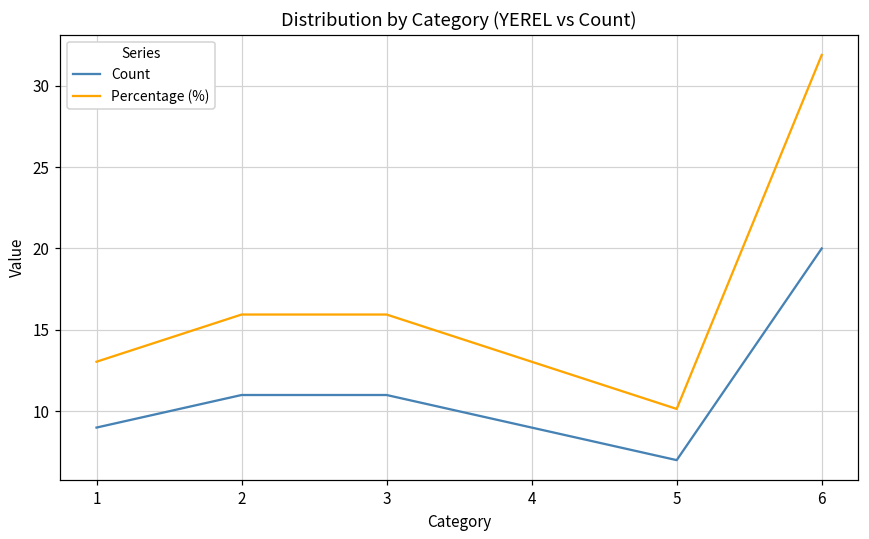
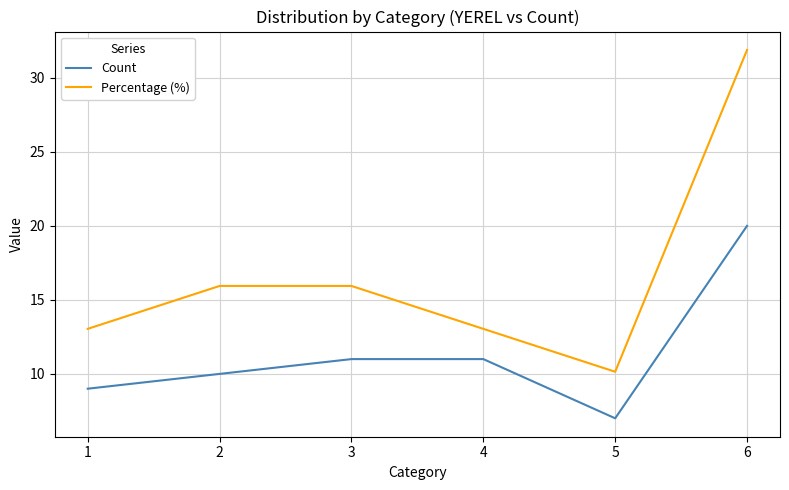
Count, 2: 11 -> 10
Count, 4: 9 -> 11
